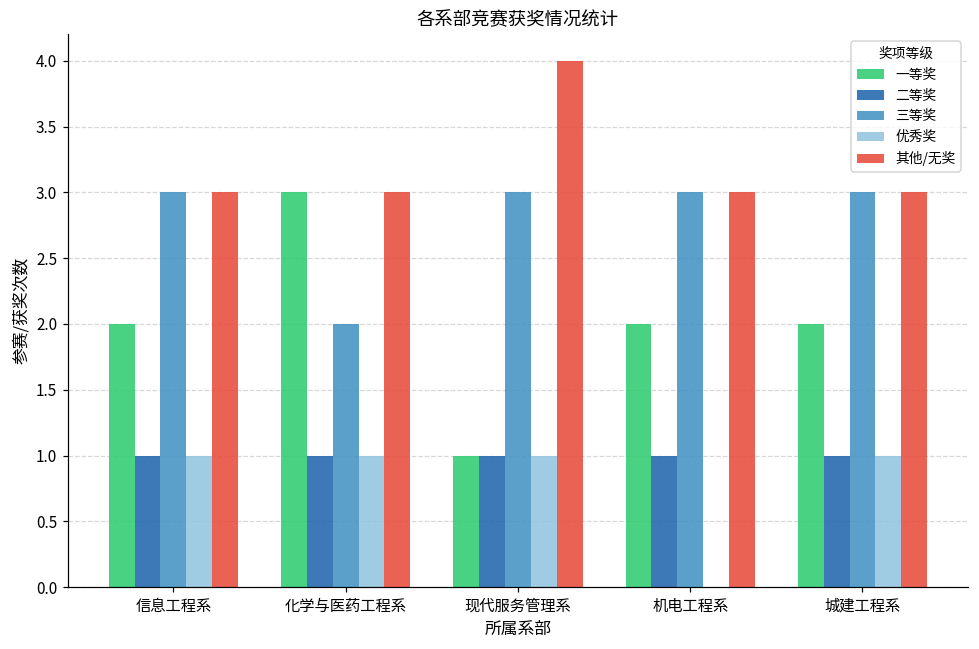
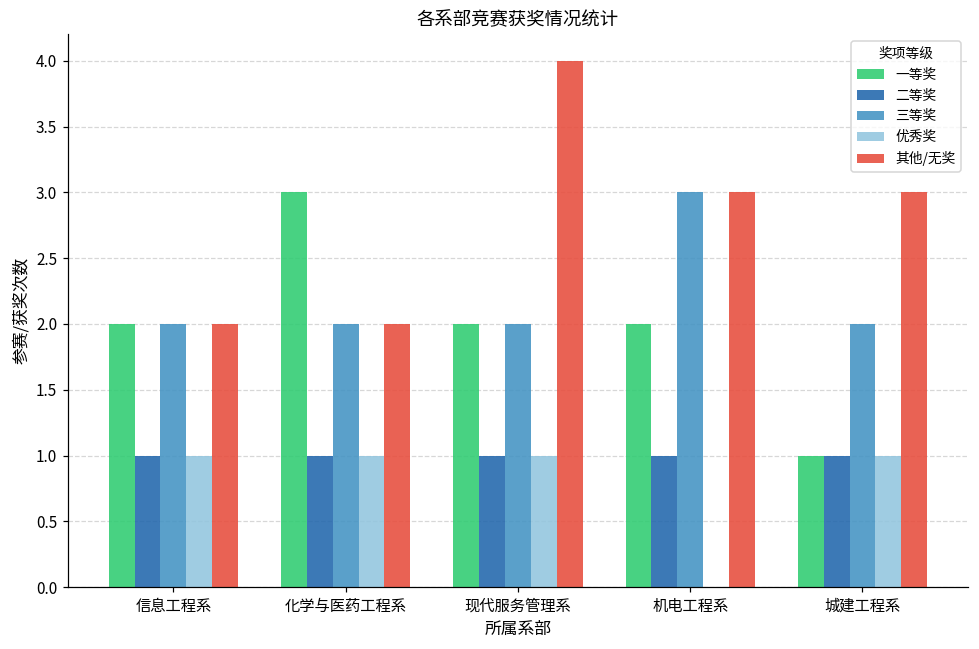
三等奖, 信息工程系: 3 -> 2
其他/无奖, 信息工程系: 3 -> 2
其他/无奖, 化学与医药工程系: 3 -> 2
一等奖, 现代服务管理系: 1 -> 2
三等奖, 现代服务管理系: 3 -> 2
一等奖, 城建工程系: 2 -> 1
三等奖, 城建工程系: 3 -> 2
